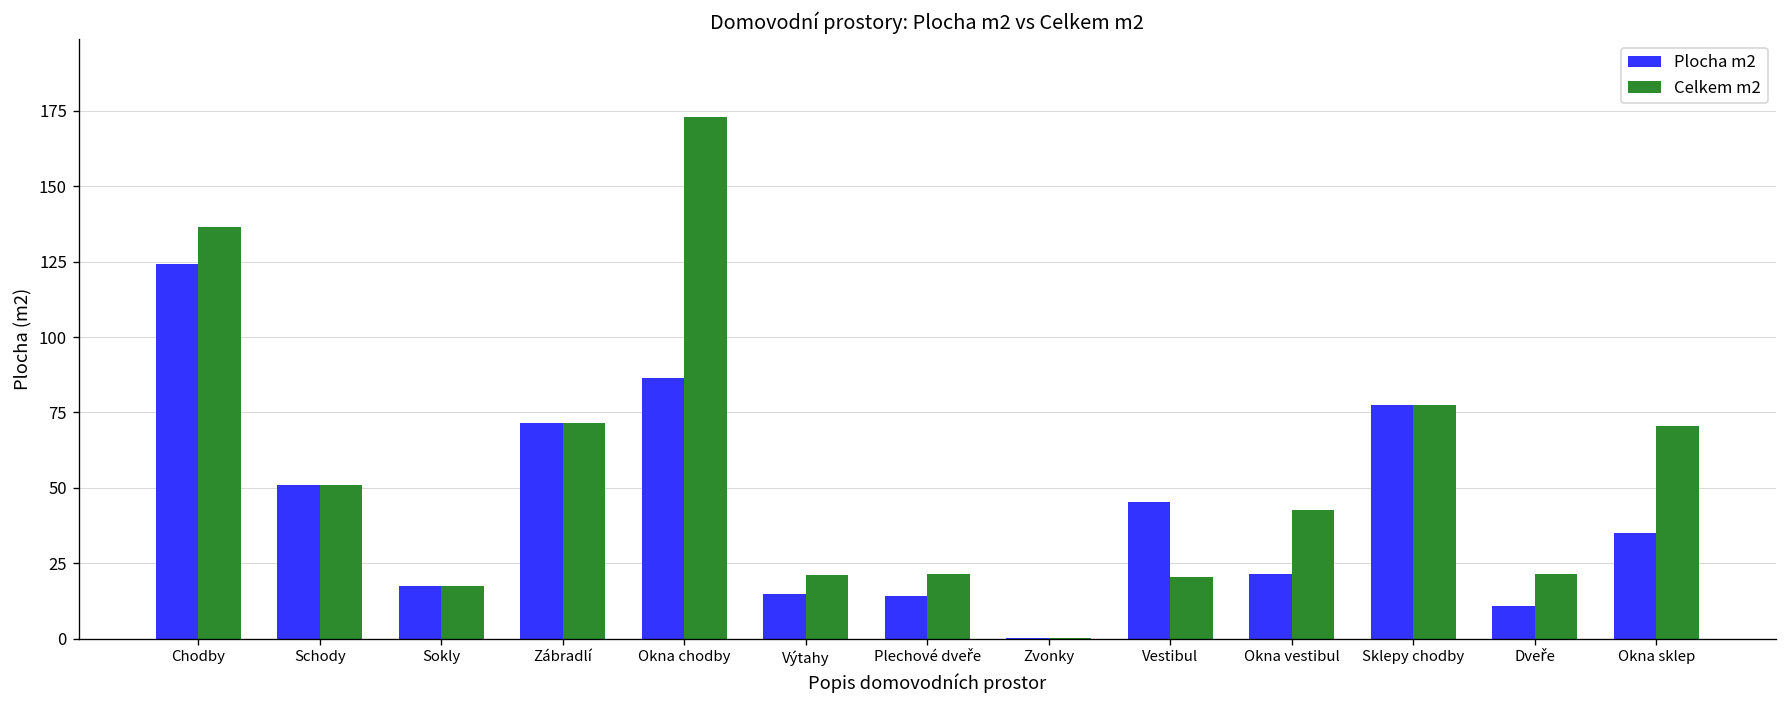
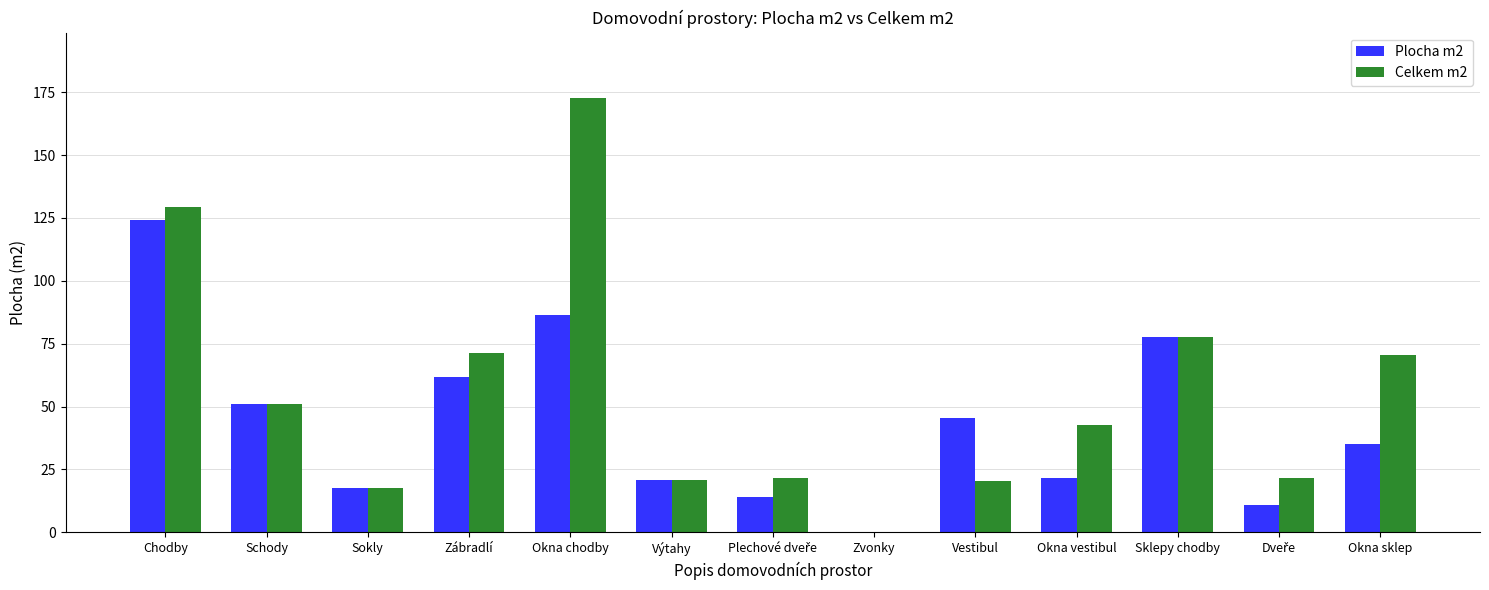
Celkem m2, Chodby: 137 -> 129
Plocha m2, Zábradlí: 71 -> 62
Plocha m2, Výtahy: 15 -> 21
